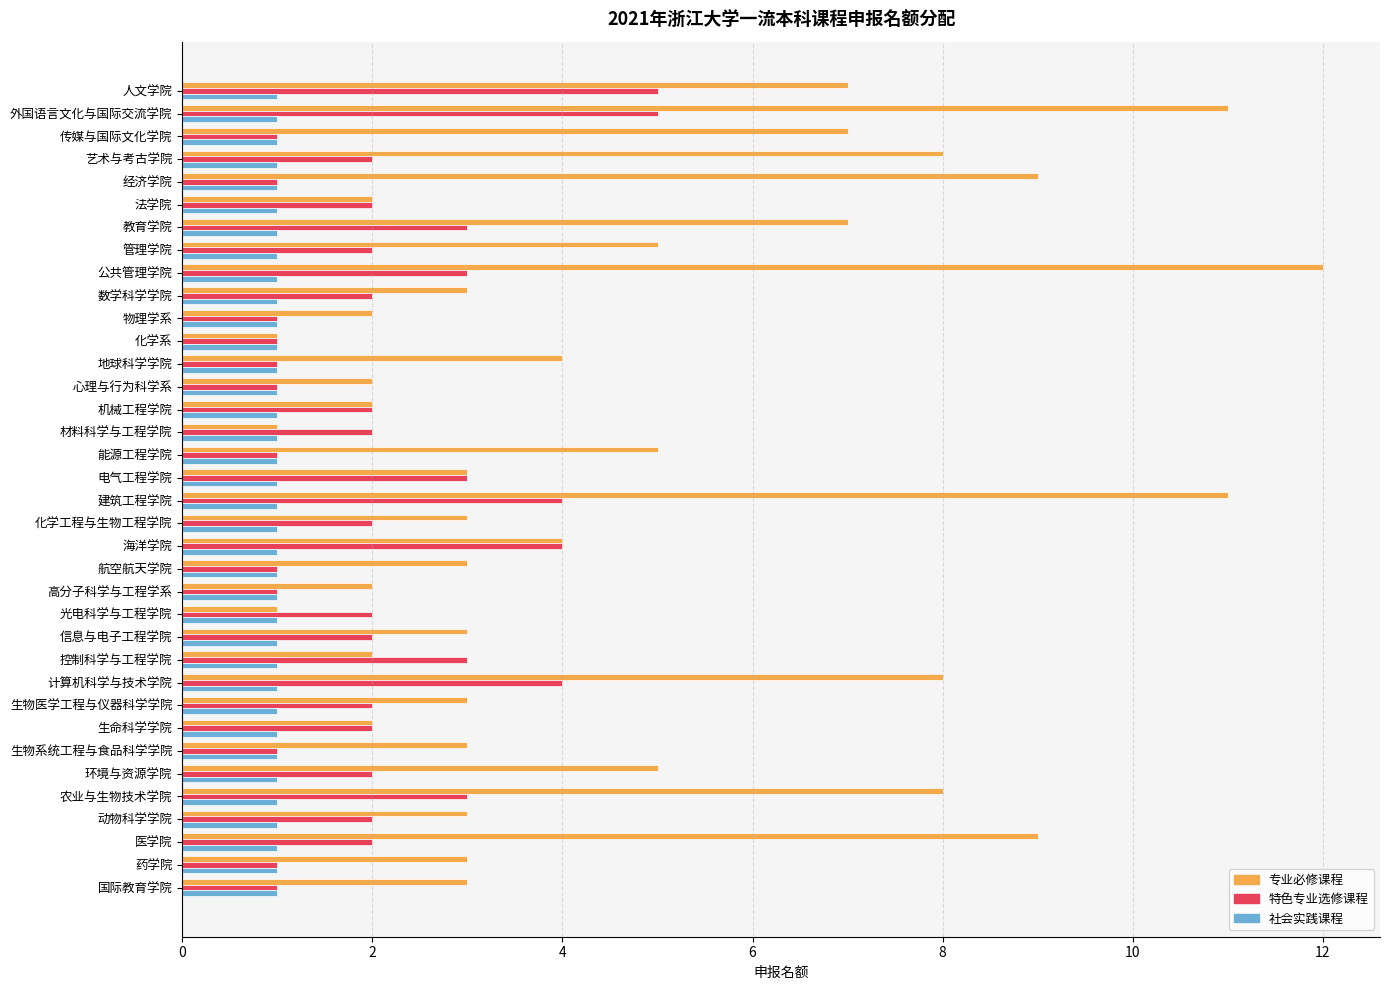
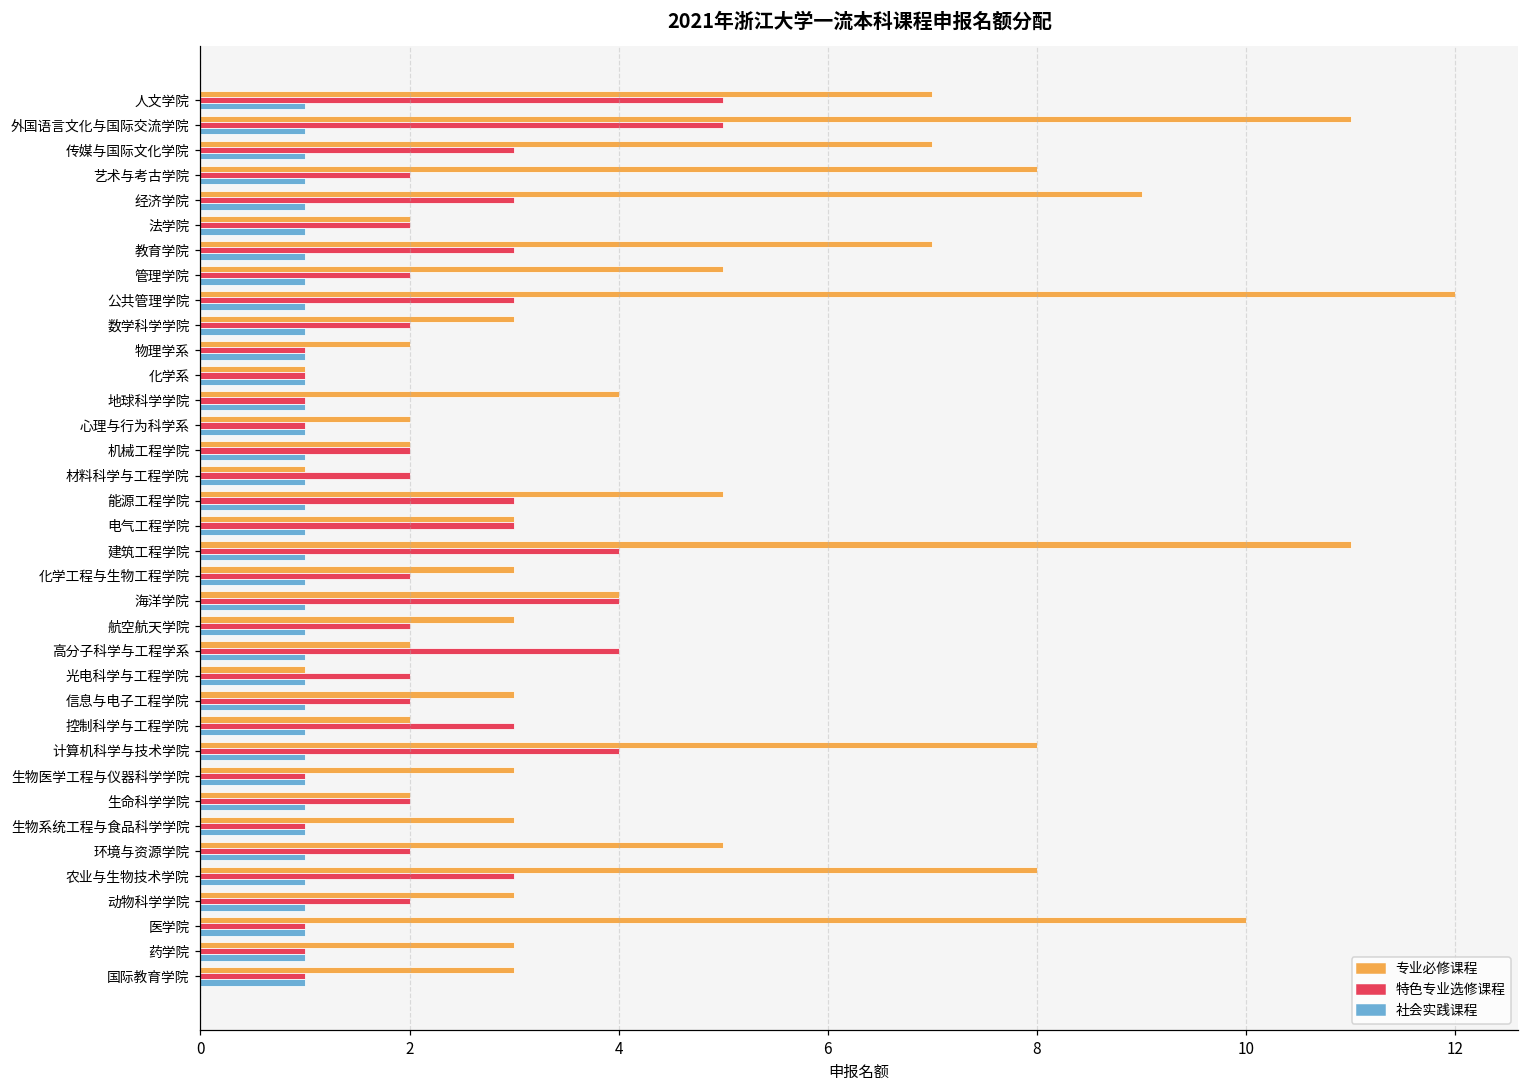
特色专业选修课程, 传媒与国际文化学院: 1 -> 3
特色专业选修课程, 经济学院: 1 -> 3
特色专业选修课程, 能源工程学院: 1 -> 3
特色专业选修课程, 航空航天学院: 1 -> 2
特色专业选修课程, 高分子科学与工程学系: 1 -> 4
特色专业选修课程, 生物医学工程与仪器科学学院: 2 -> 1
专业必修课程, 医学院: 9 -> 10
特色专业选修课程, 医学院: 2 -> 1
